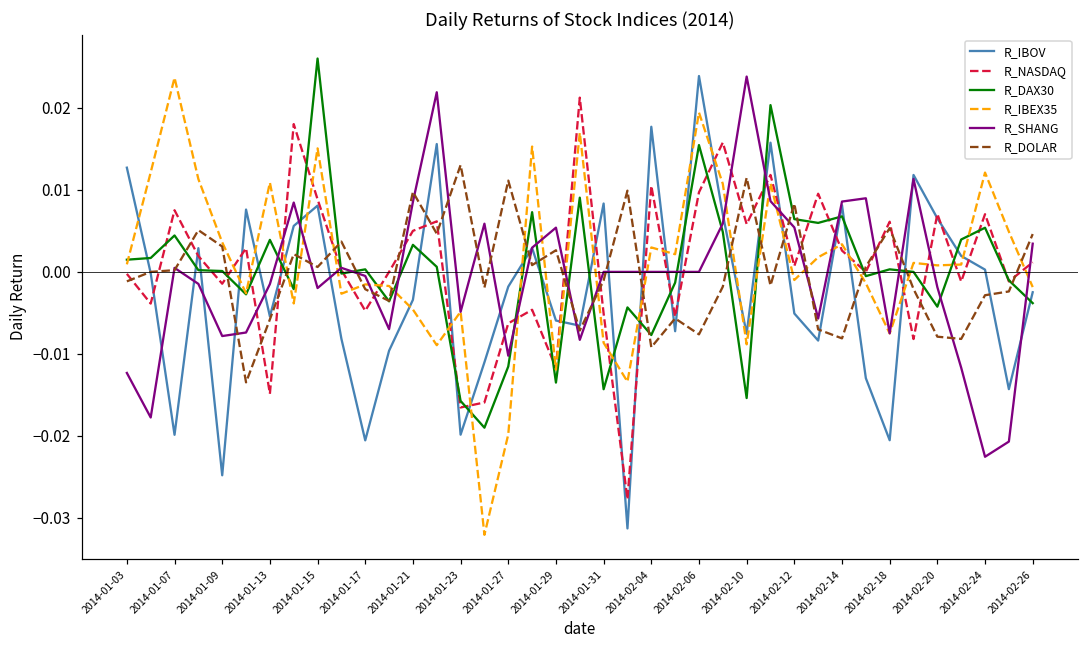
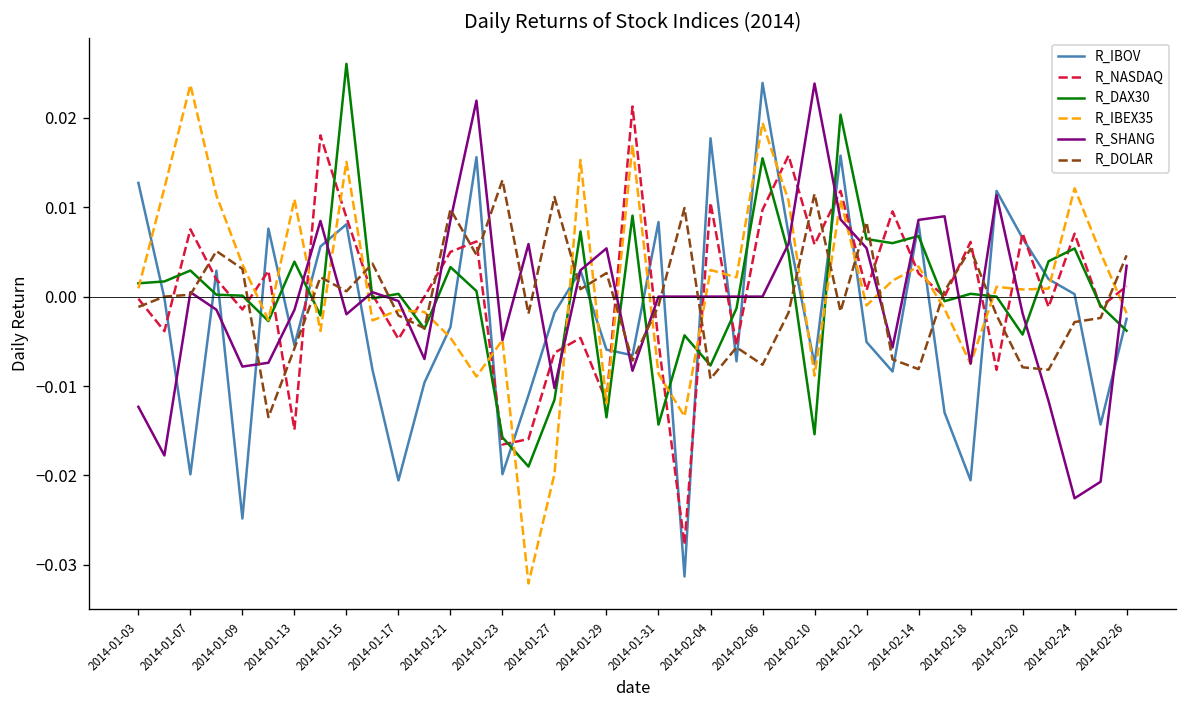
R_DAX30, 2014-01-07: 0.004 -> 0.003
